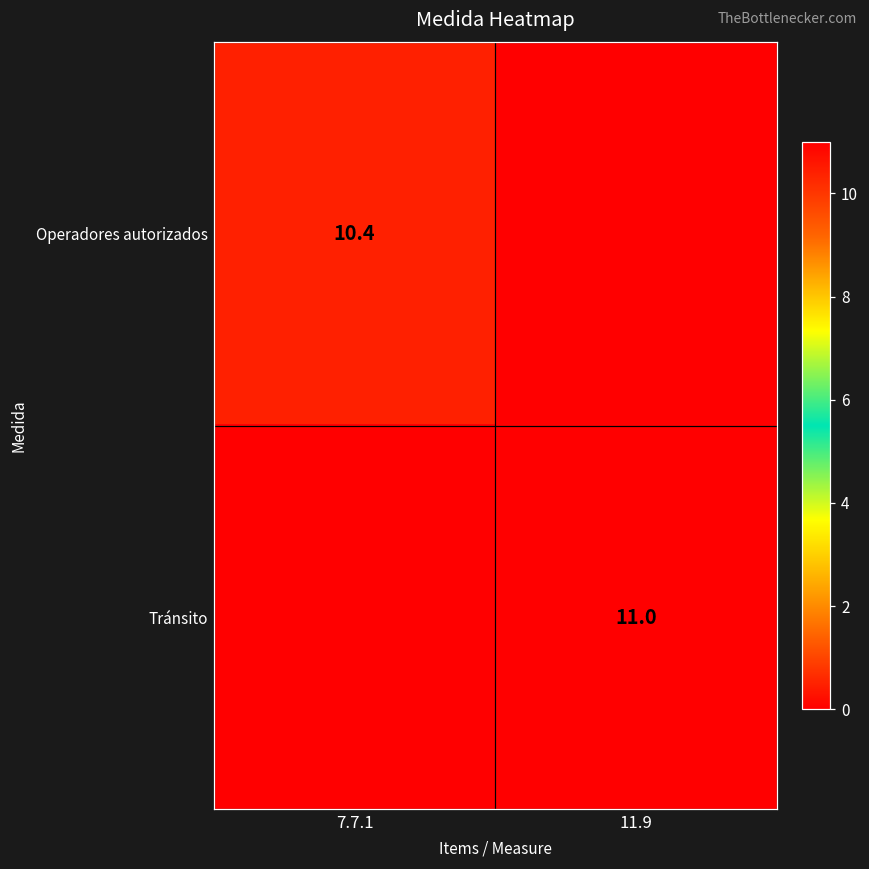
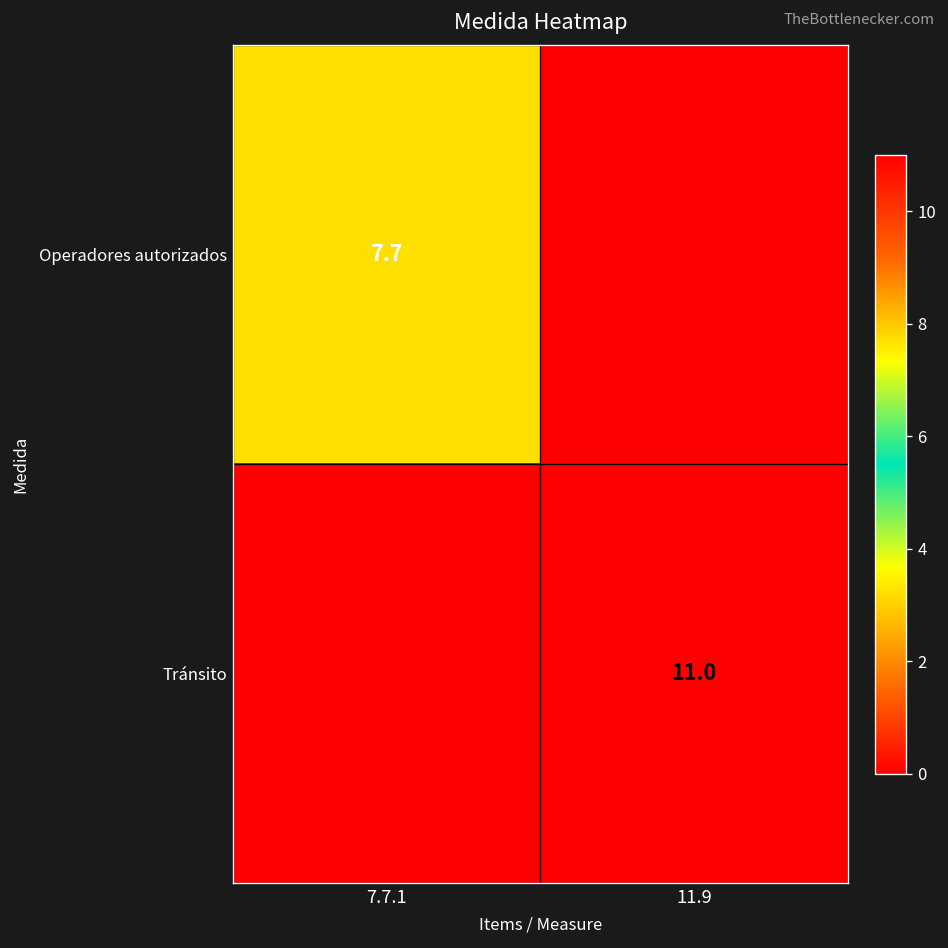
Operadores autorizados, 7.7.1: 10.4 -> 7.7
